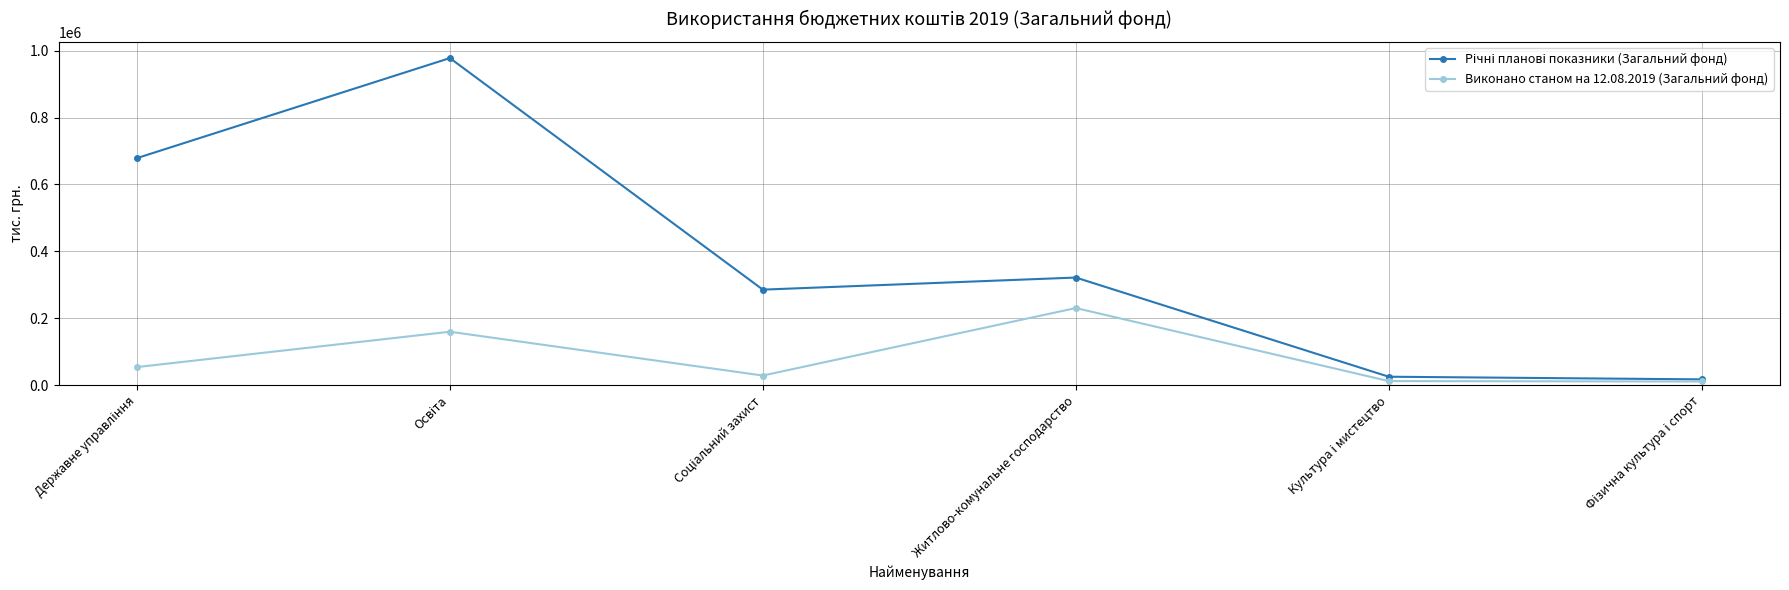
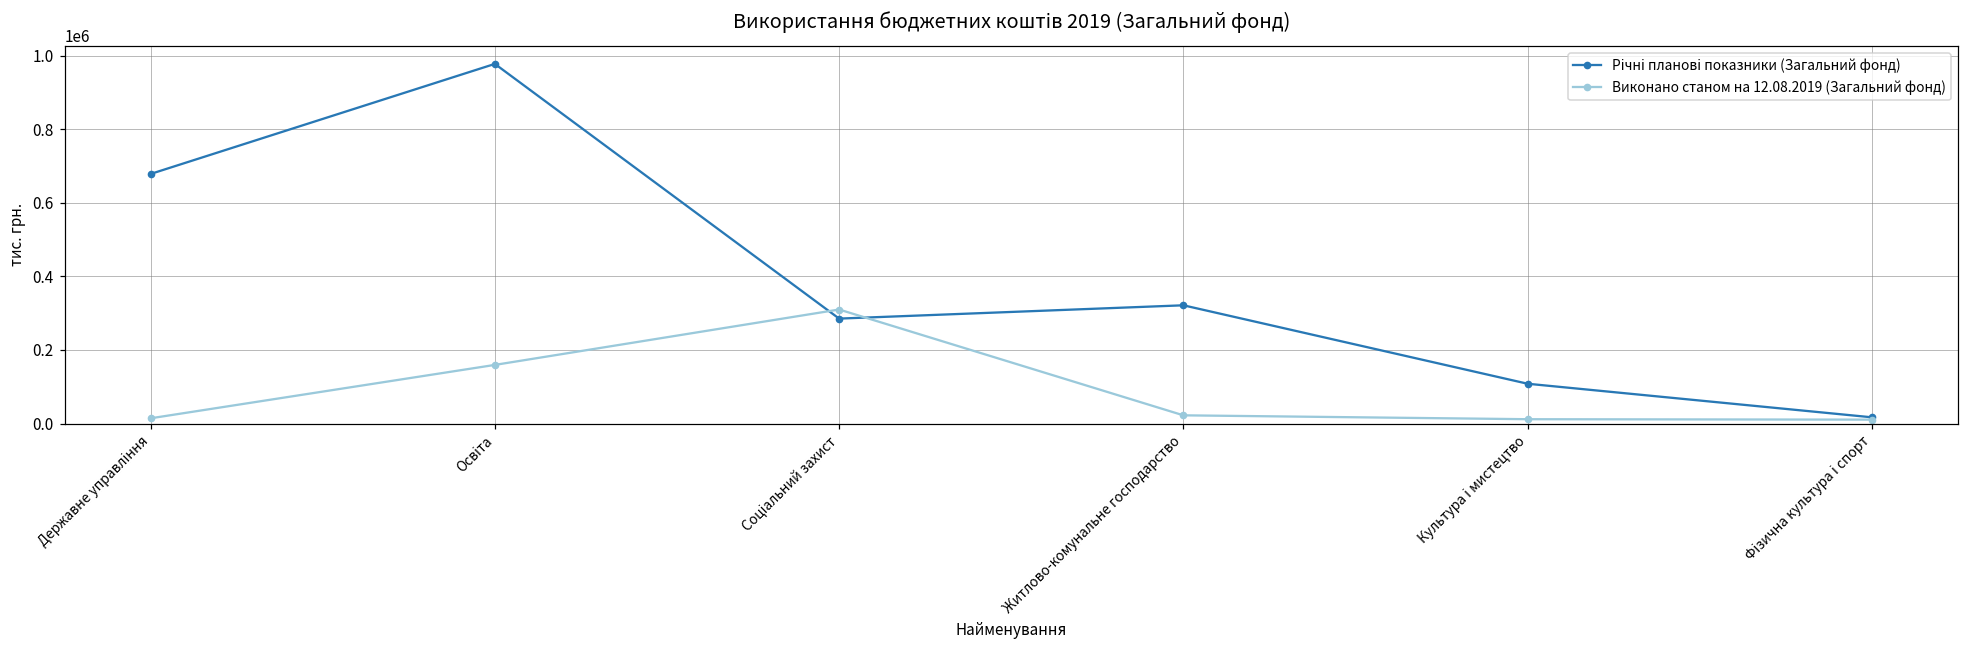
Виконано станом на 12.08.2019 (Загальний фонд), Державне управління: 50000 -> 10000
Виконано станом на 12.08.2019 (Загальний фонд), Соціальний захист: 30000 -> 310000
Виконано станом на 12.08.2019 (Загальний фонд), Житлово-комунальне господарство: 230000 -> 20000
Річні планові показники (Загальний фонд), Культура і мистецтво: 20000 -> 110000
